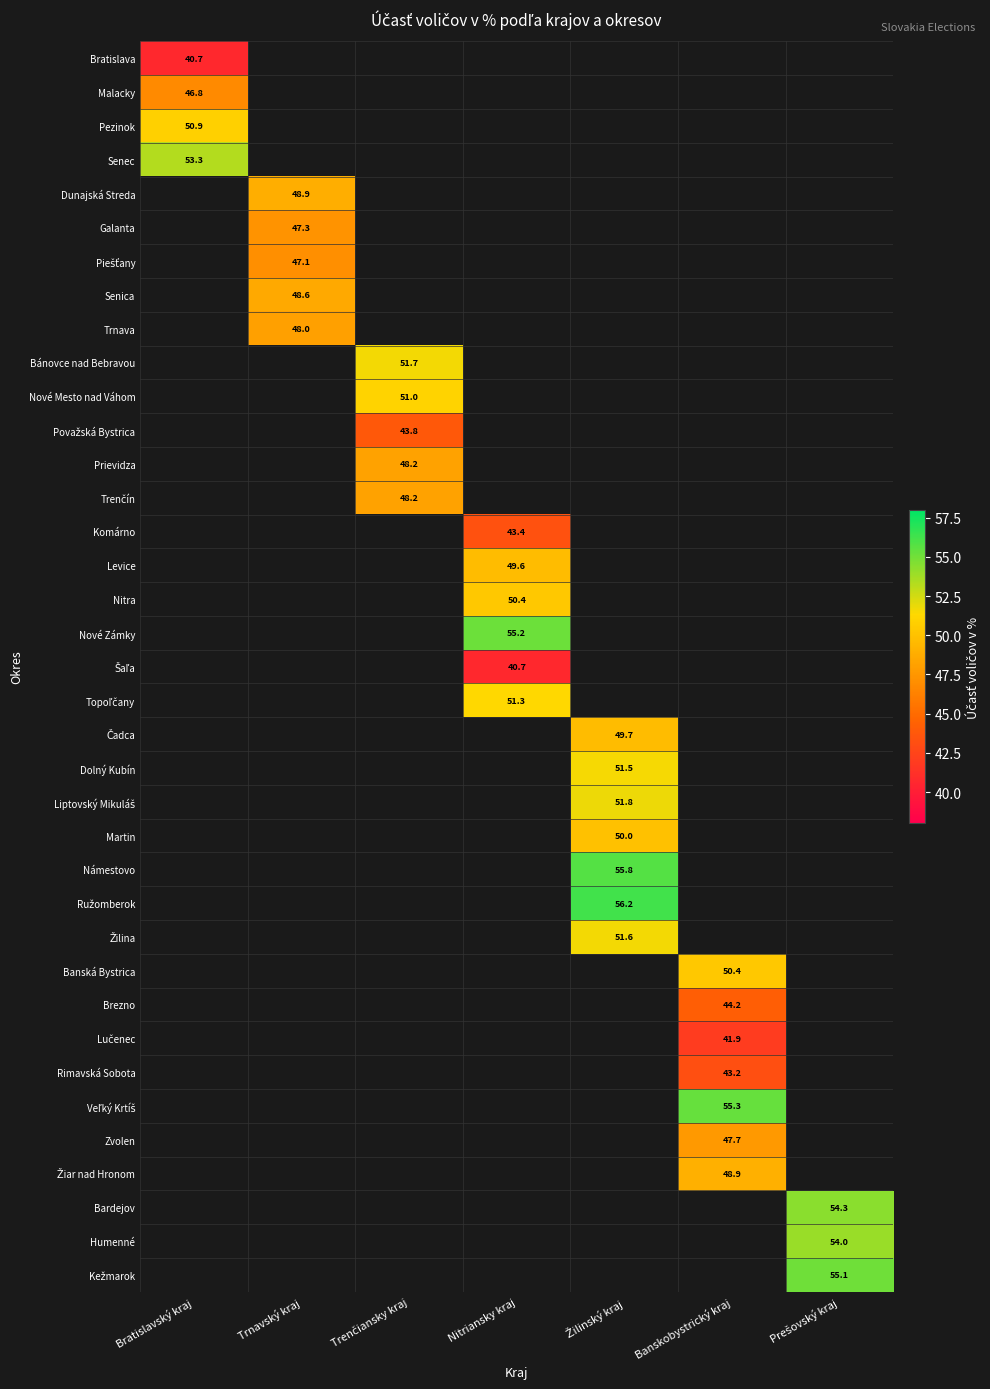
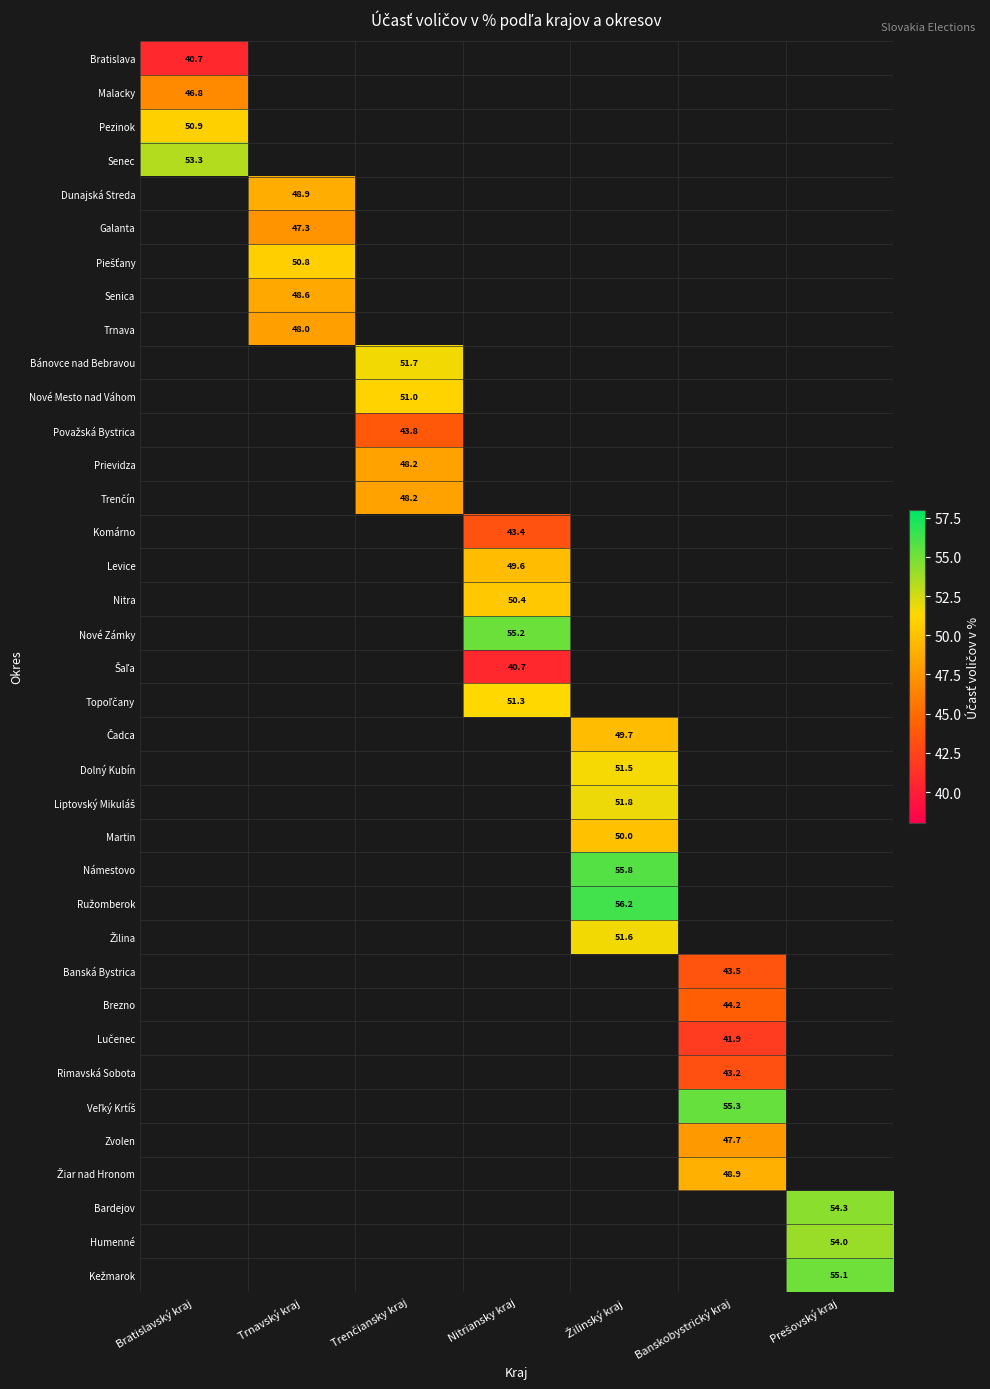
Piešťany, Trnavský kraj: 47.1 -> 50.8
Banská Bystrica, Banskobystrický kraj: 50.4 -> 43.5
